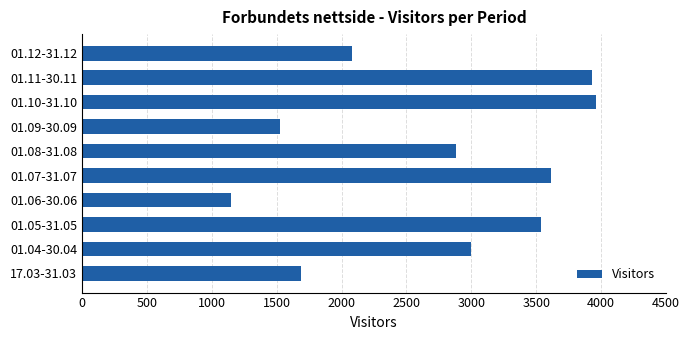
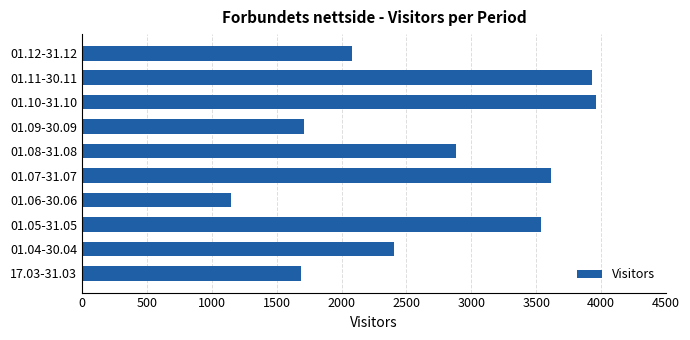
01.09-30.09: 1520 -> 1710
01.04-30.04: 3000 -> 2400
